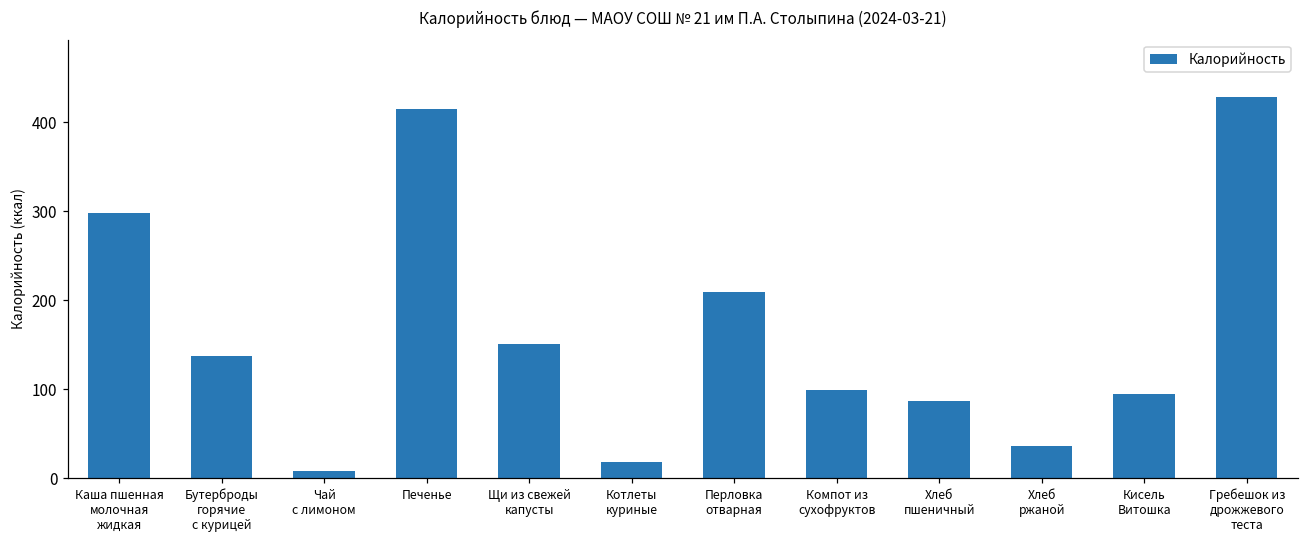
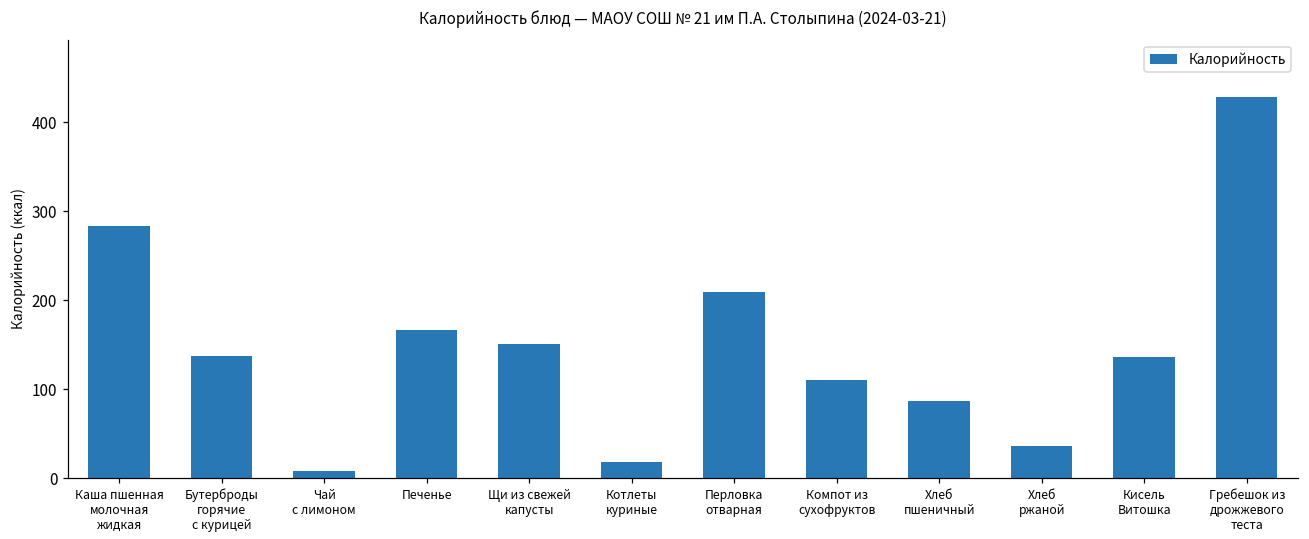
Каша пшенная молочная жидкая: 300 -> 280
Печенье: 410 -> 170
Компот из сухофруктов: 100 -> 110
Кисель Витошка: 100 -> 140
